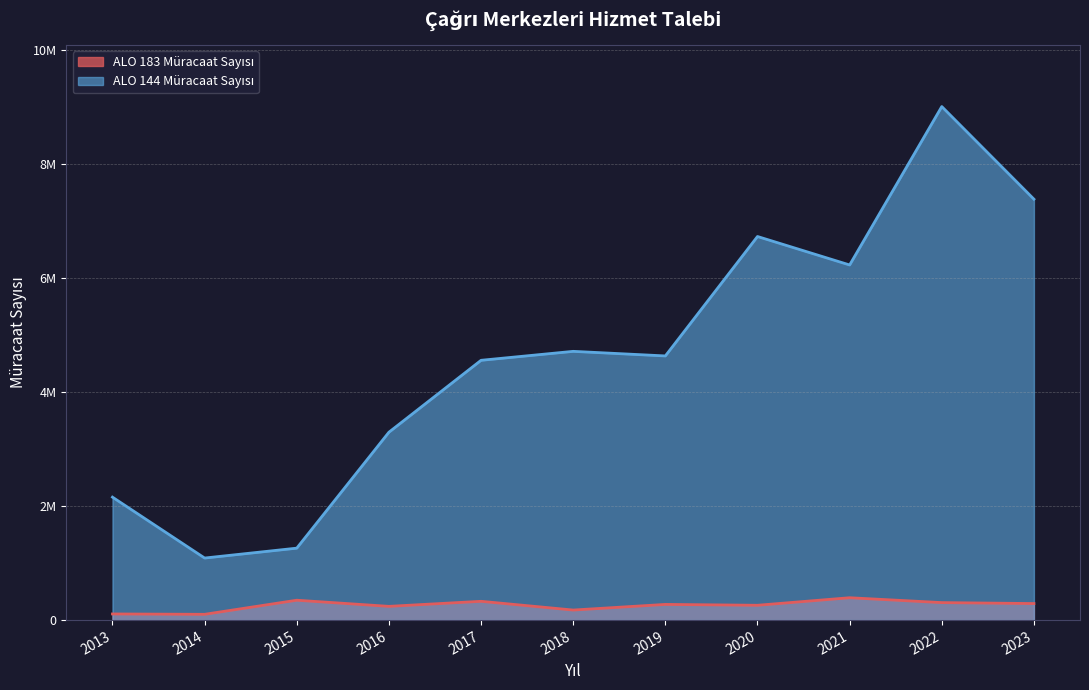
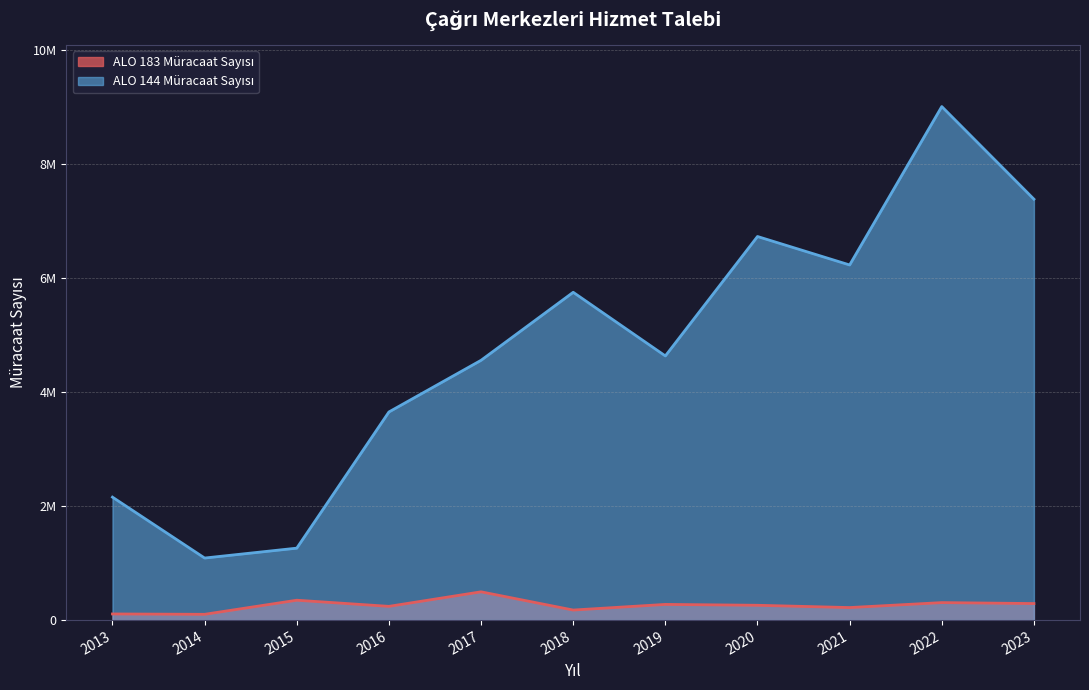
ALO 144 Müracaat Sayısı, 2016: 3300000 -> 3700000
ALO 183 Müracaat Sayısı, 2017: 300000 -> 500000
ALO 144 Müracaat Sayısı, 2018: 4700000 -> 5700000
ALO 183 Müracaat Sayısı, 2021: 400000 -> 200000
